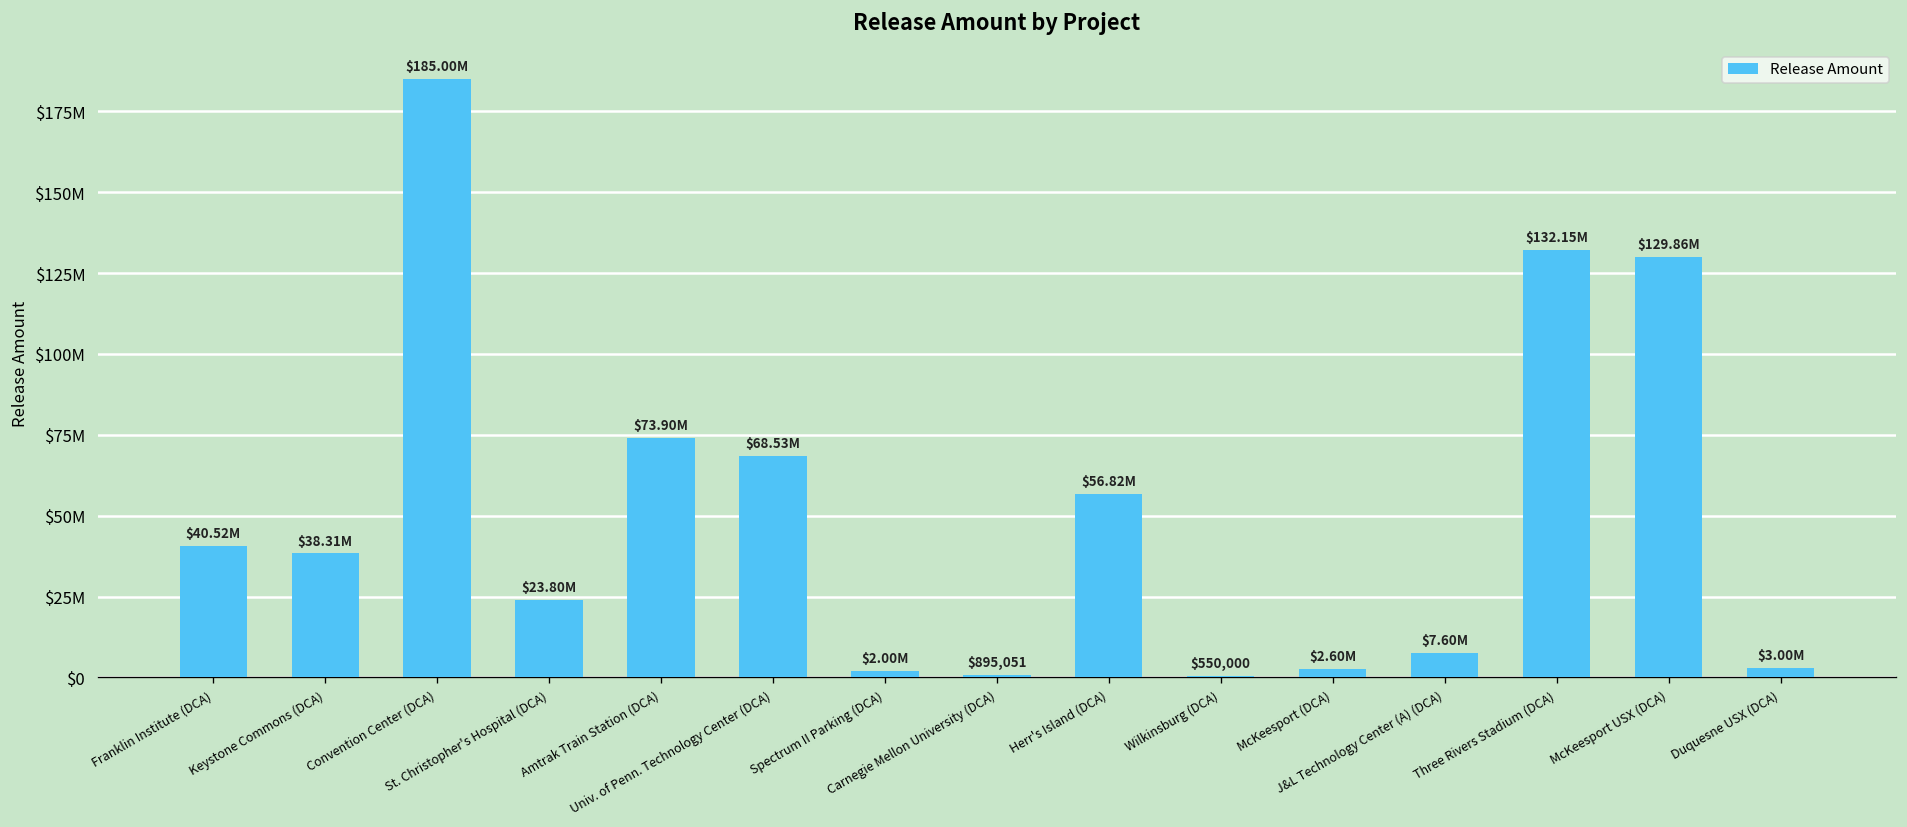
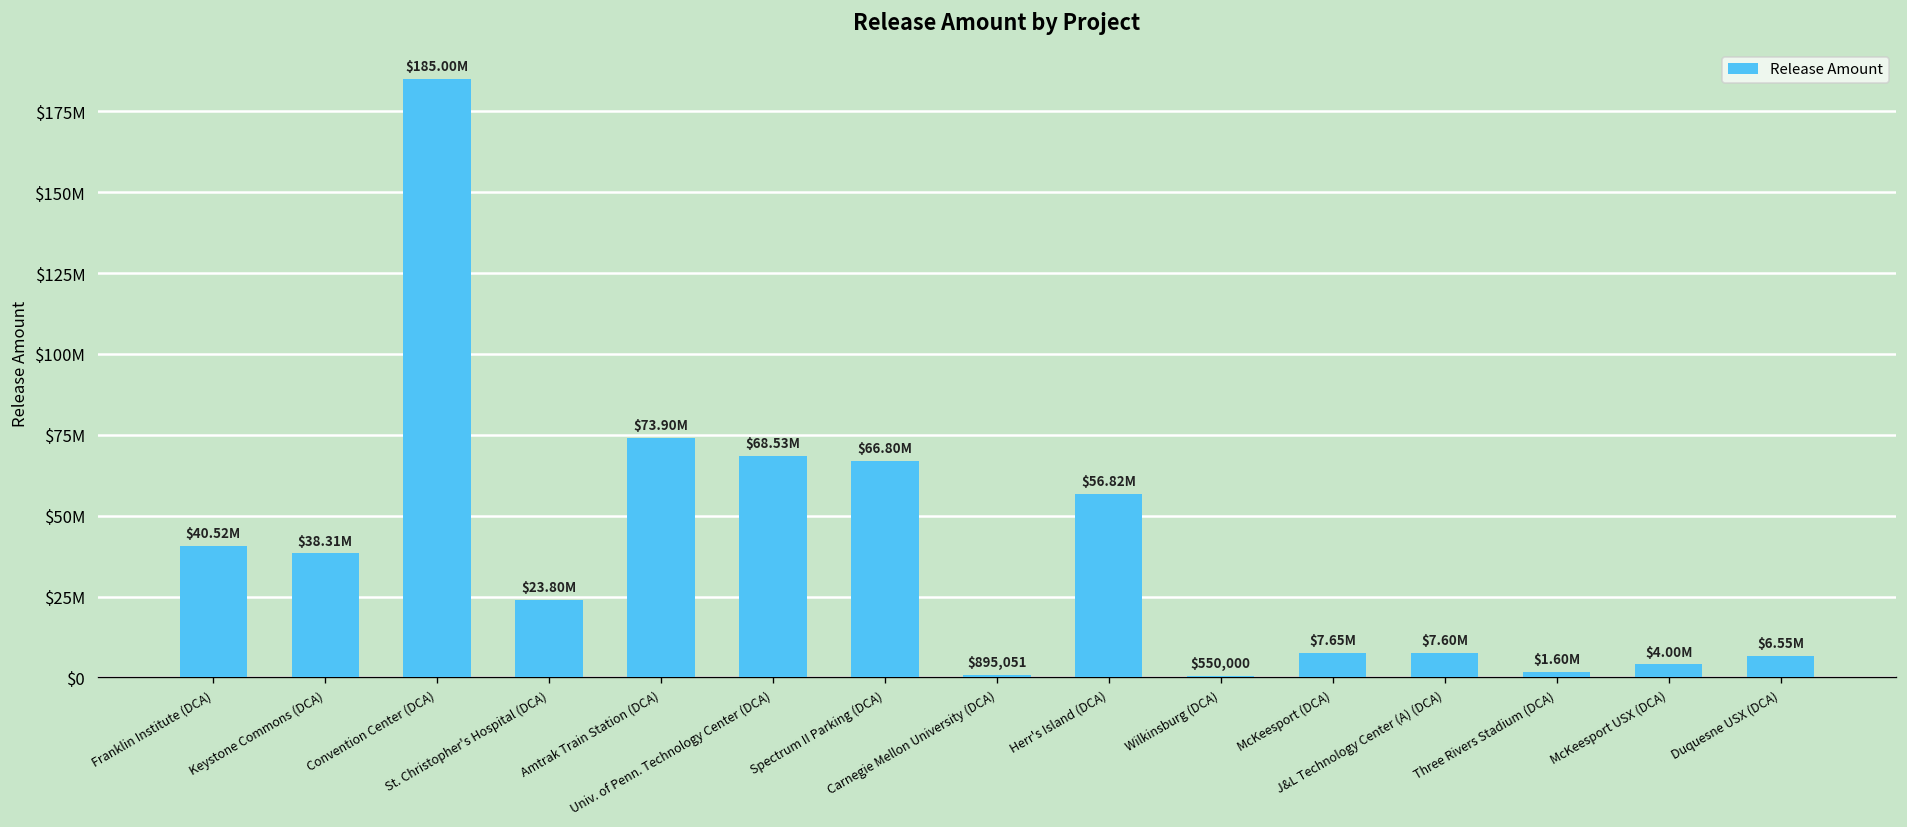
Spectrum II Parking (DCA): $2.00M -> $66.80M
McKeesport (DCA): $2.60M -> $7.65M
Three Rivers Stadium (DCA): $132.15M -> $1.60M
McKeesport USX (DCA): $129.86M -> $4.00M
Duquesne USX (DCA): $3.00M -> $6.55M
